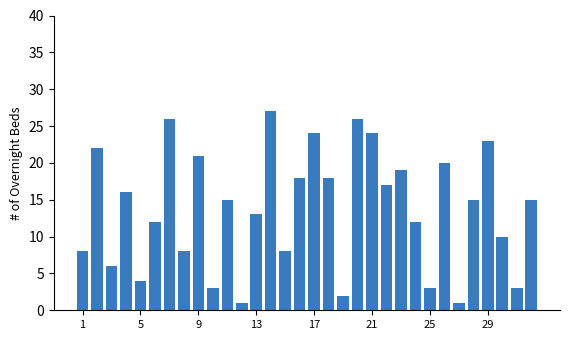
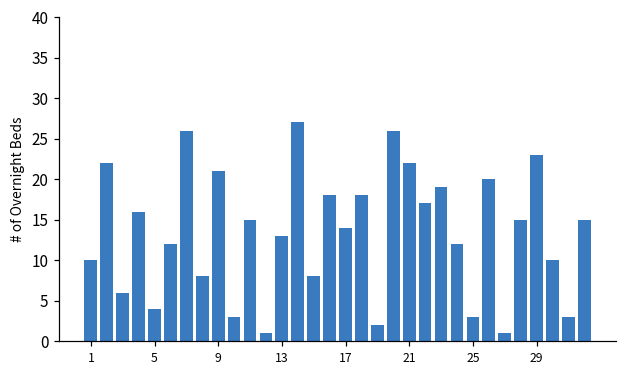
1: 8 -> 10
17: 24 -> 14
21: 24 -> 22
